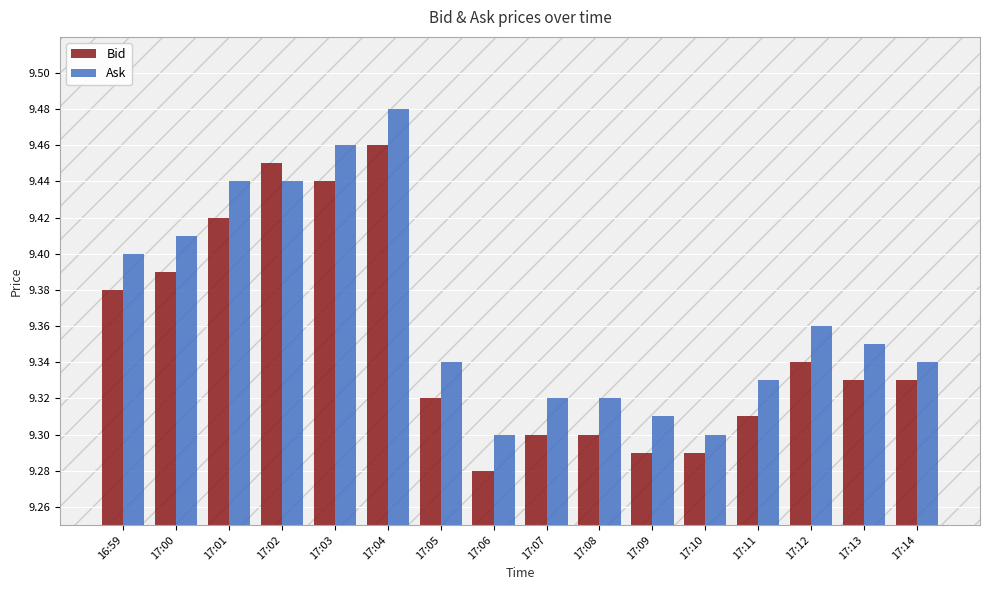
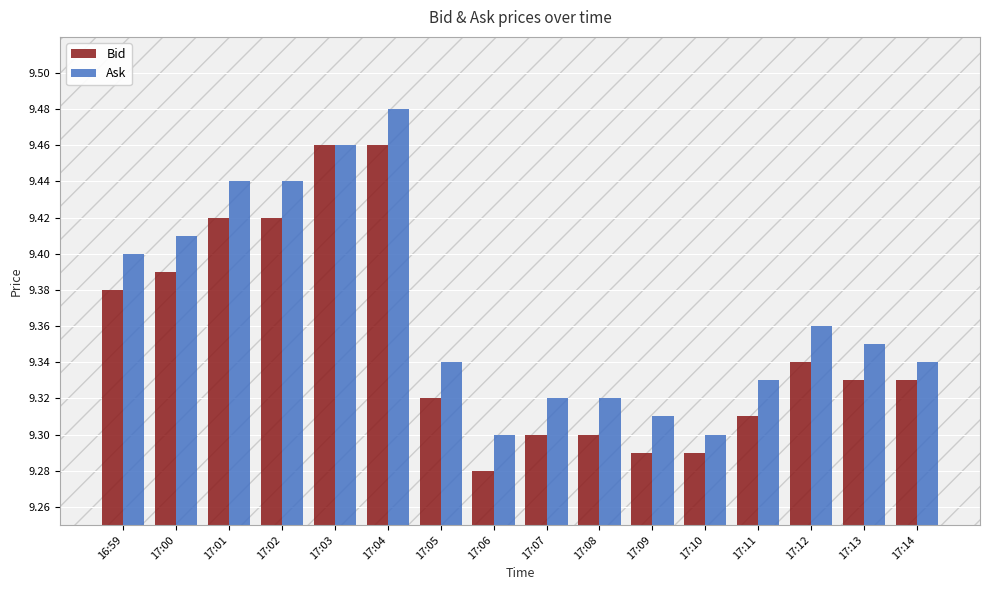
Bid, 17:02: 9.45 -> 9.42
Bid, 17:03: 9.44 -> 9.46
